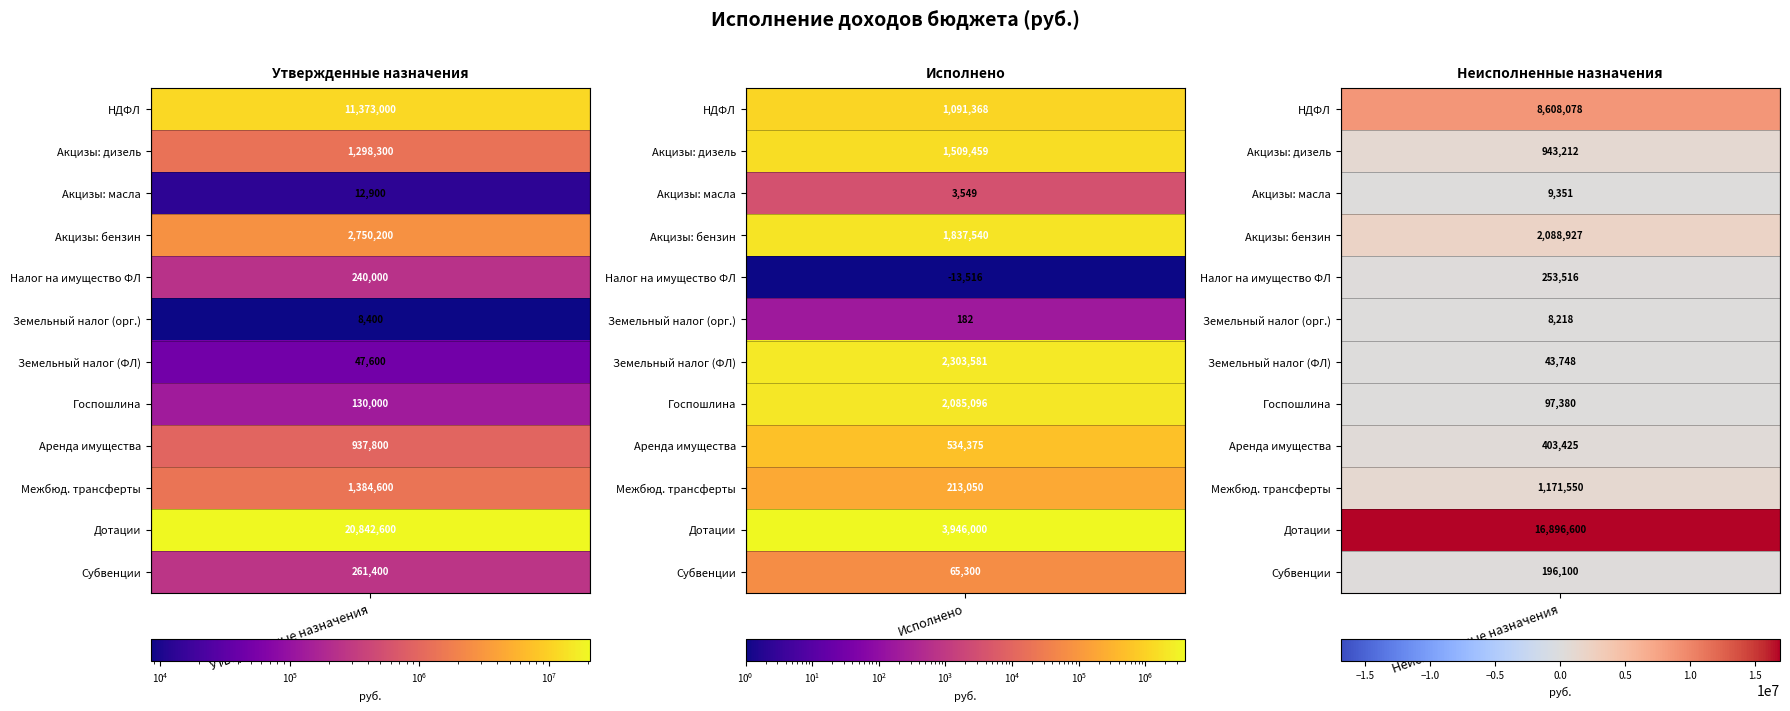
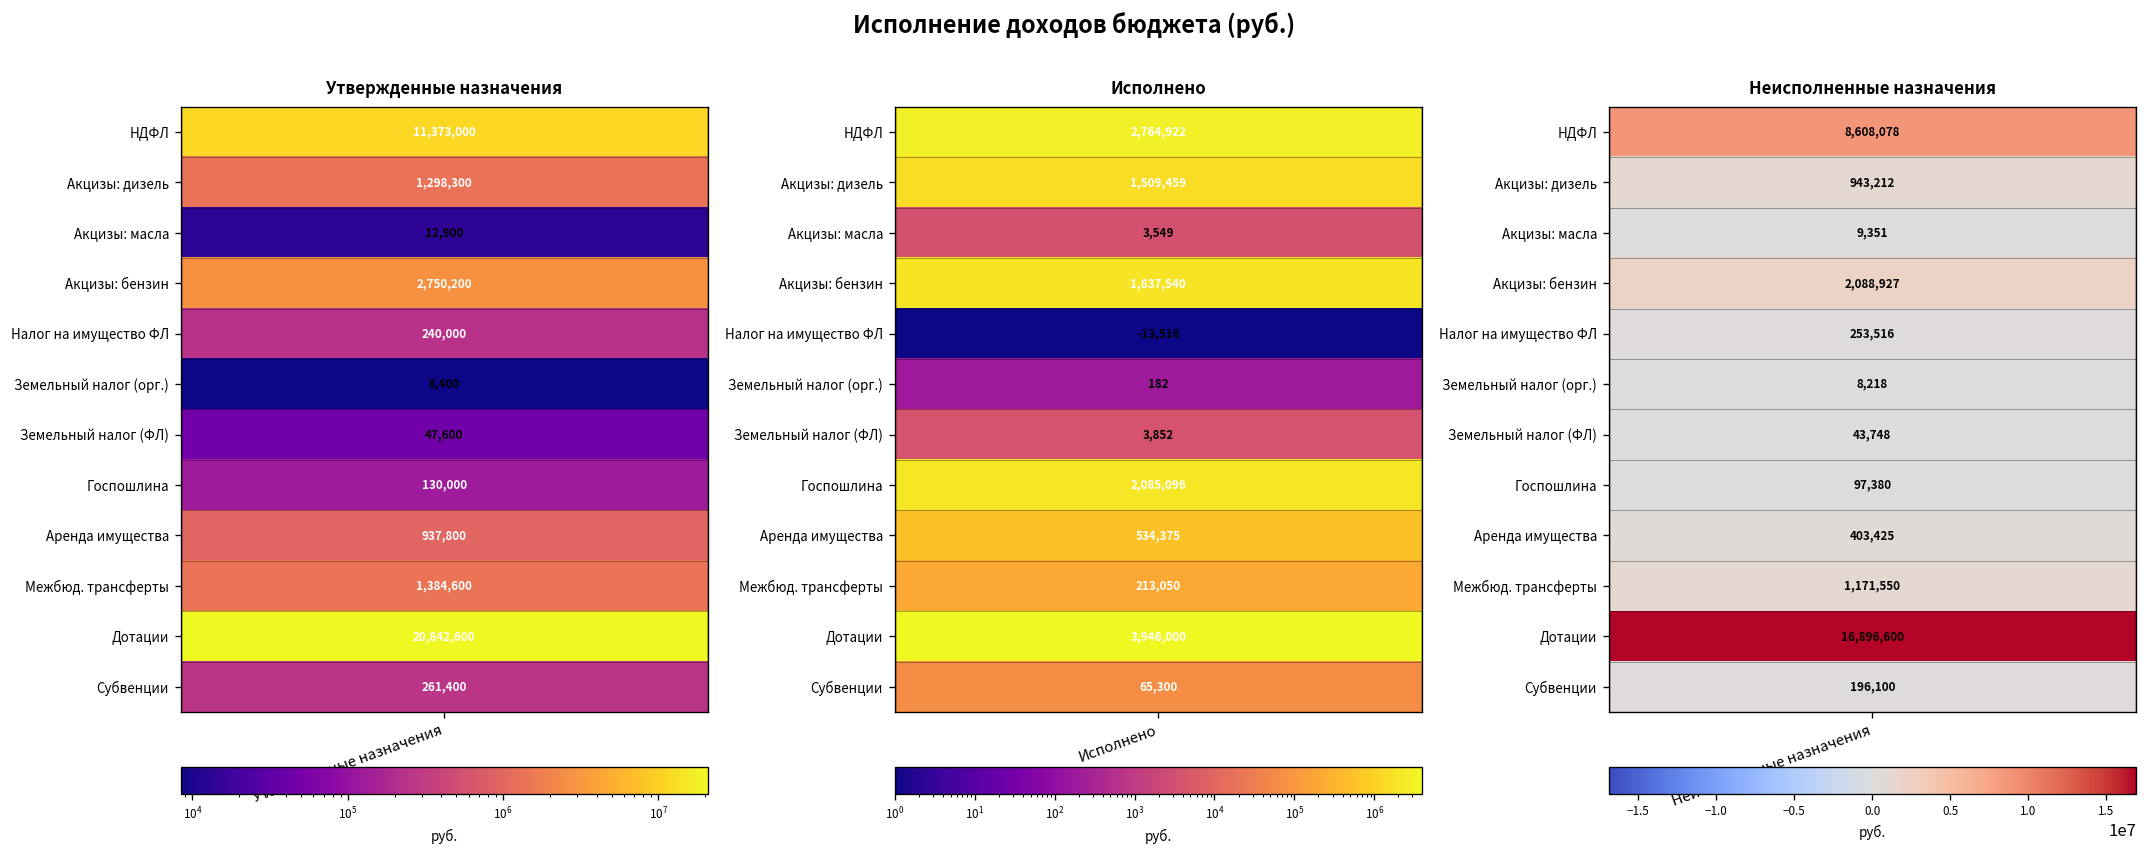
Исполнено, НДФЛ, Исполнено: 1,091,368 -> 2,764,922
Исполнено, Земельный налог (ФЛ), Исполнено: 2,303,581 -> 3,852
